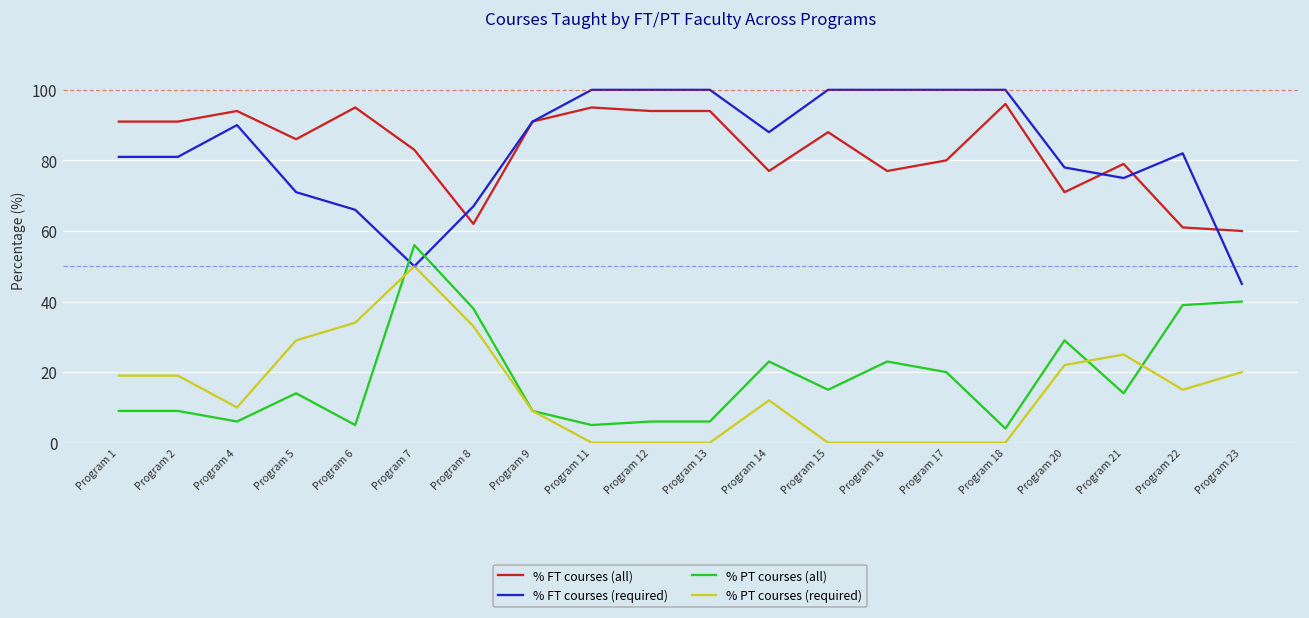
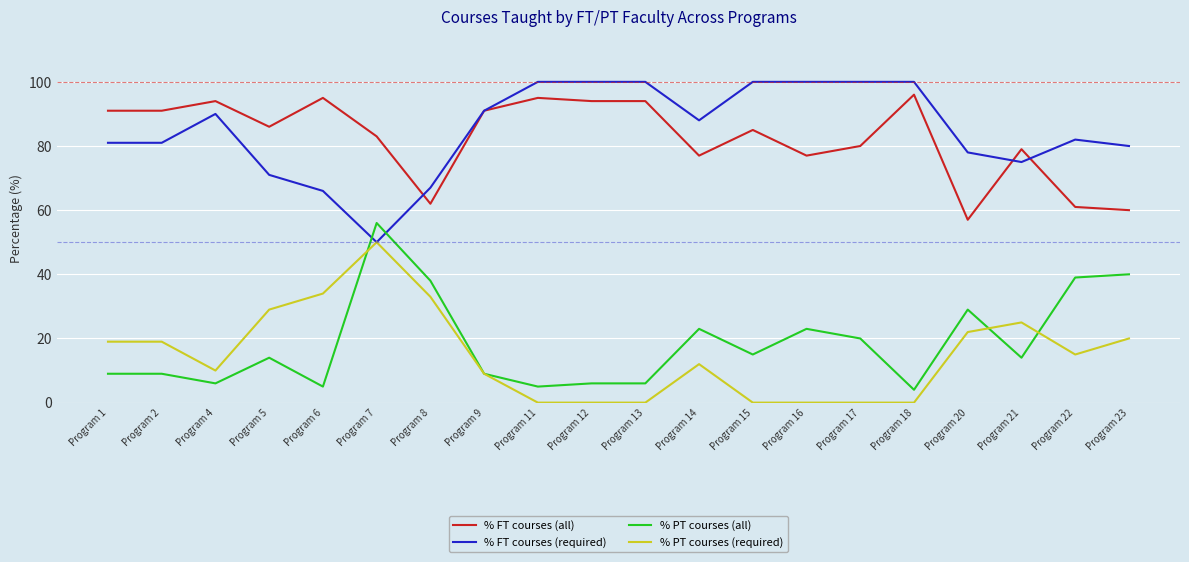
% FT courses (all), Program 15: 88 -> 85
% FT courses (all), Program 20: 71 -> 57
% FT courses (required), Program 23: 45 -> 80
